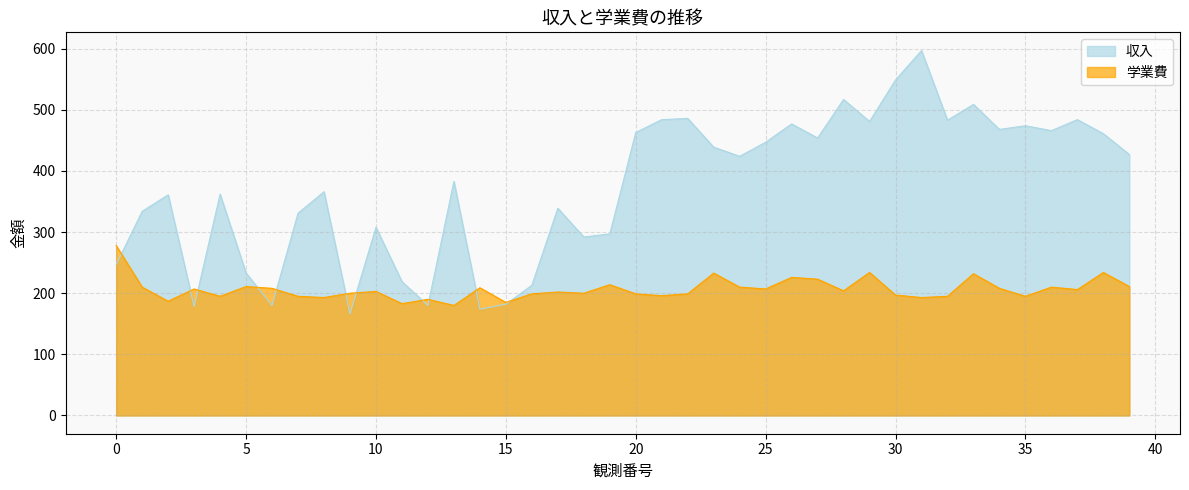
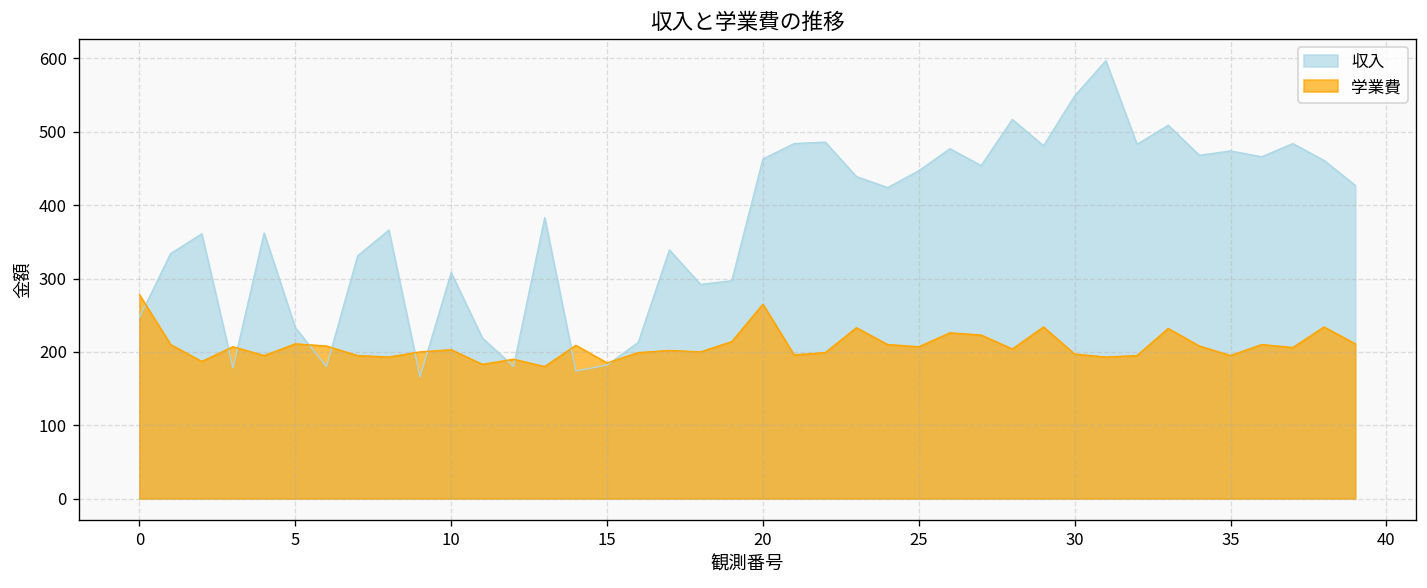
学業費, 20: 200 -> 270
